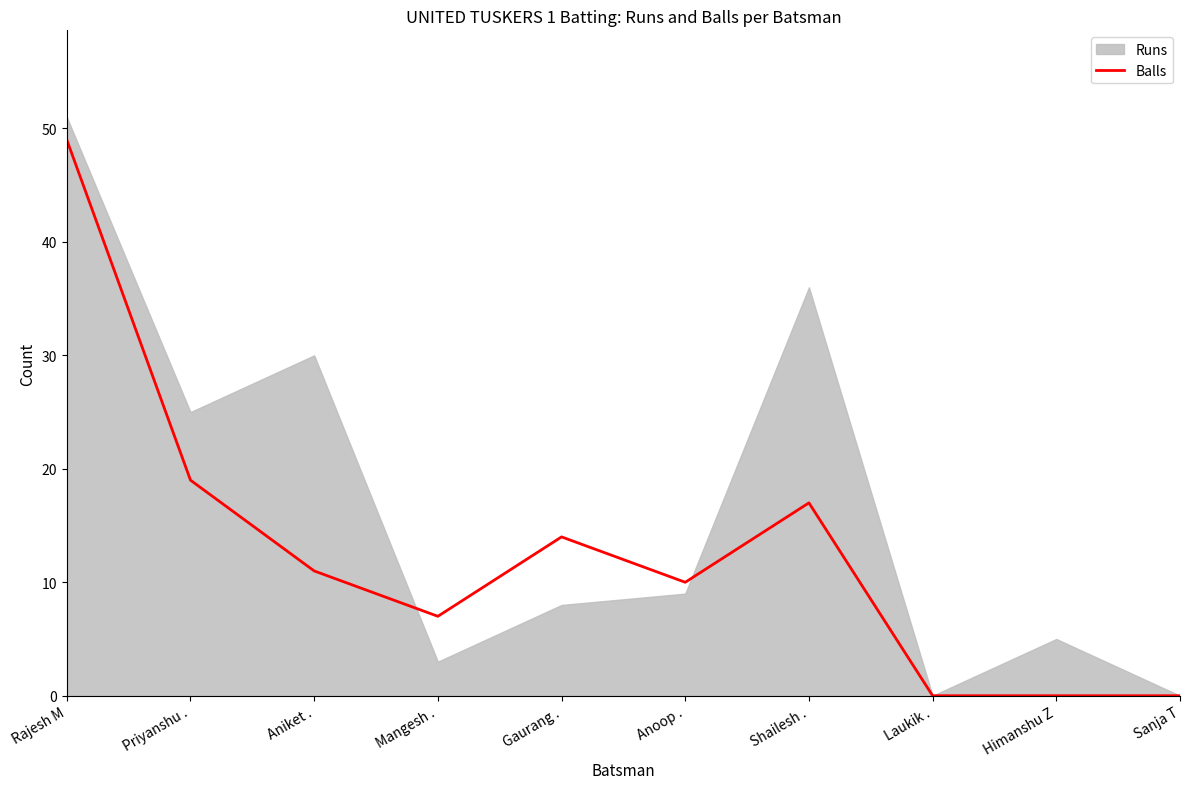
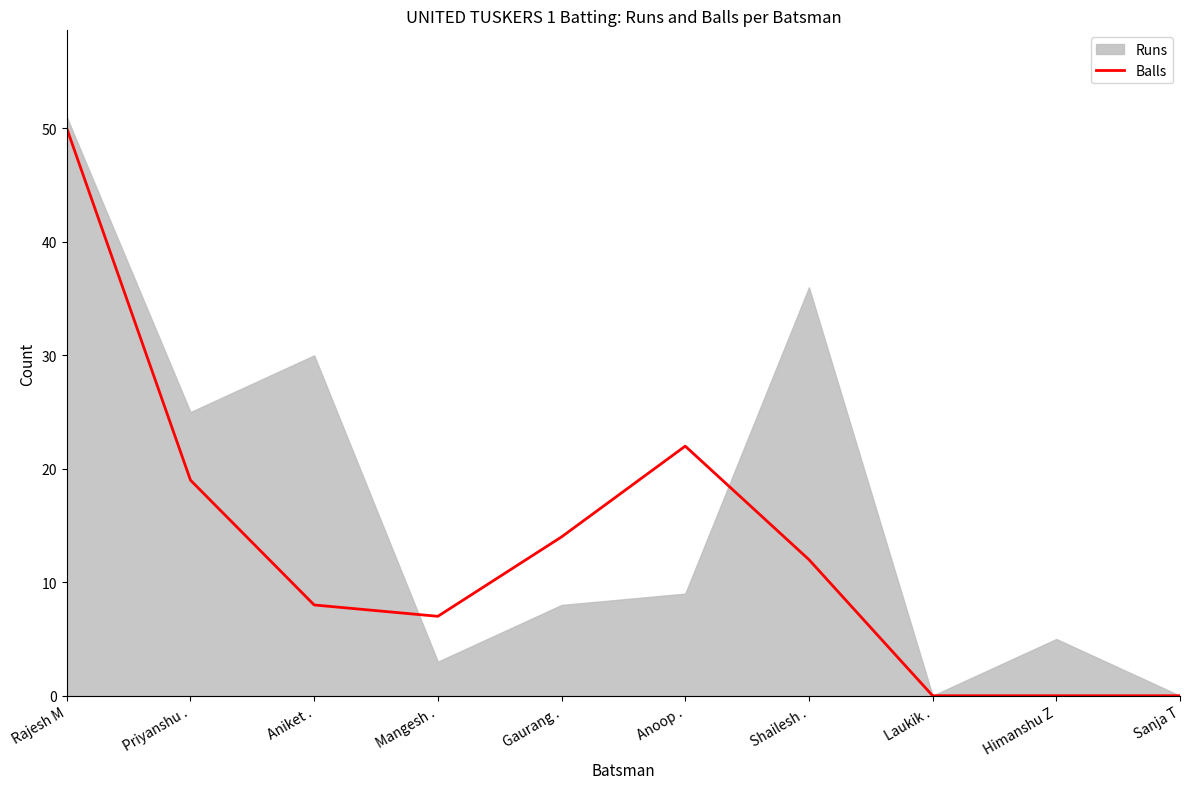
Balls, Rajesh M: 49 -> 50
Balls, Aniket .: 11 -> 8
Balls, Anoop .: 10 -> 22
Balls, Shailesh .: 17 -> 12
